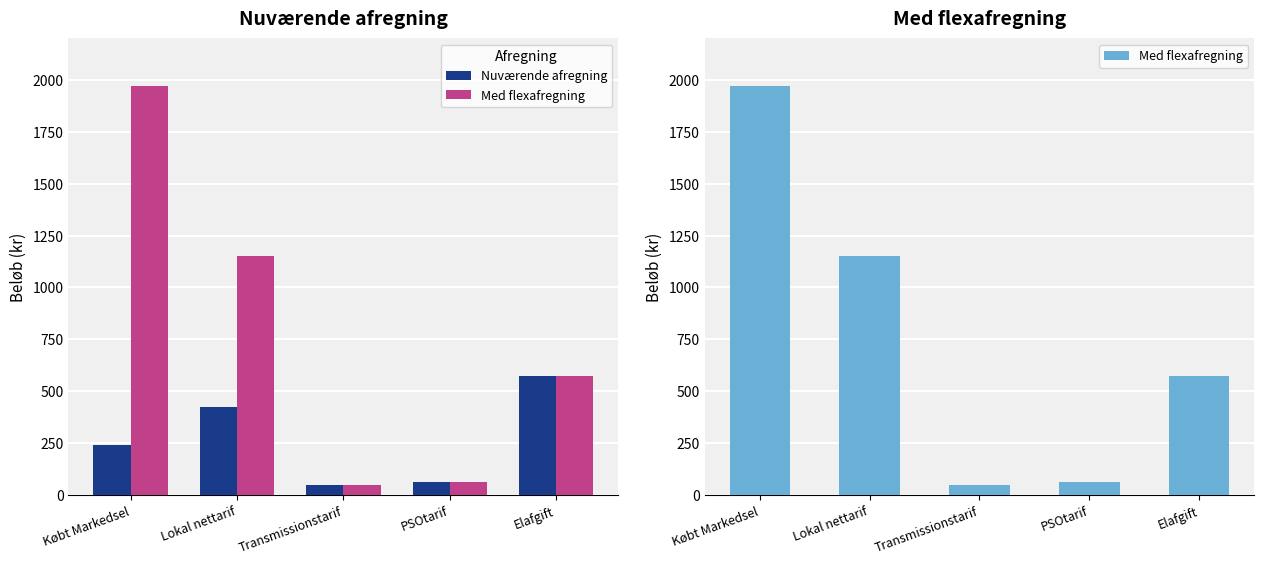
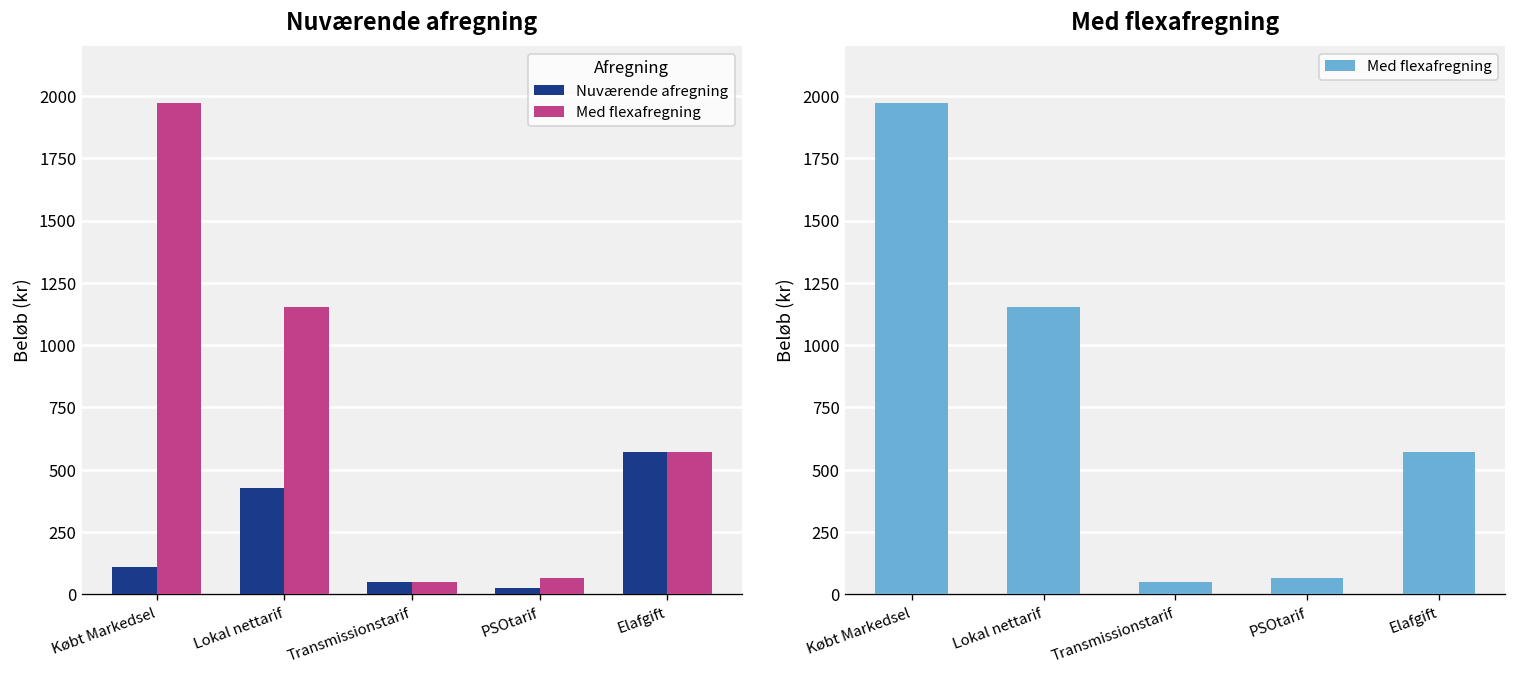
Nuværende afregning, Nuværende afregning, Købt Markedsel: 240 -> 110
Nuværende afregning, Nuværende afregning, PSOtarif: 60 -> 20
